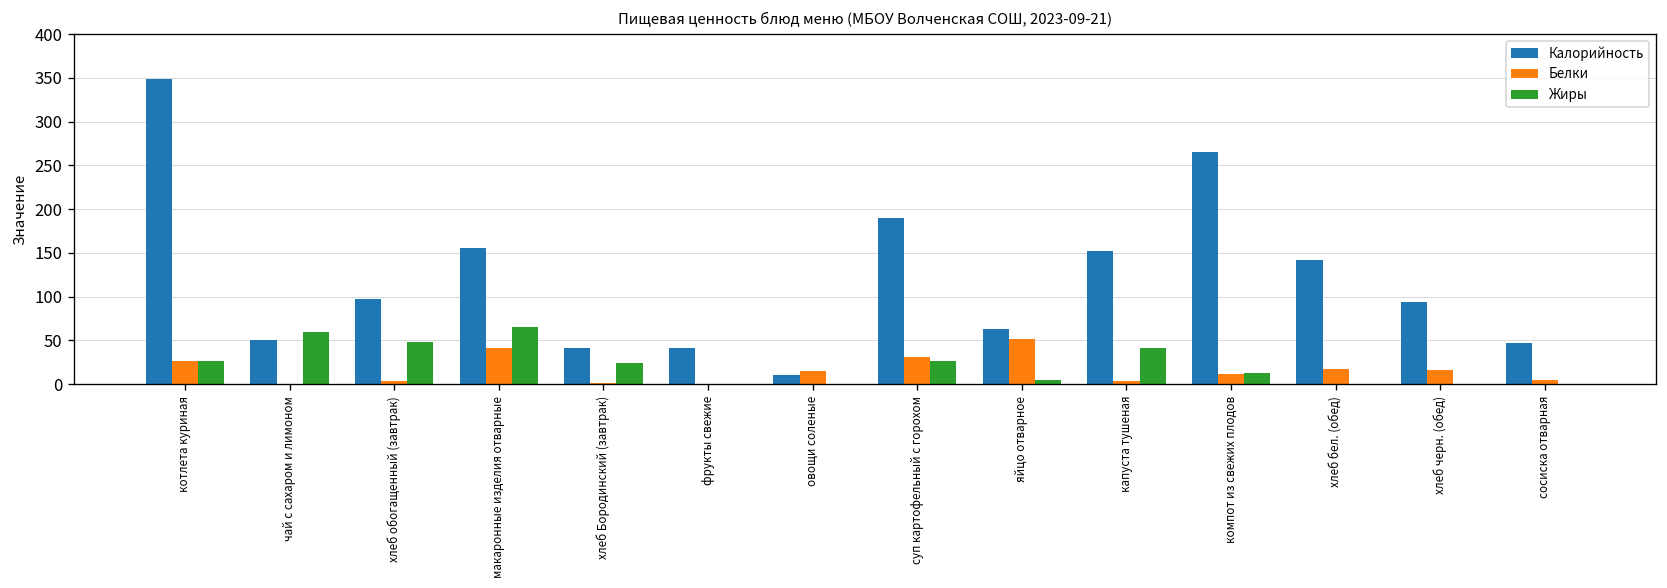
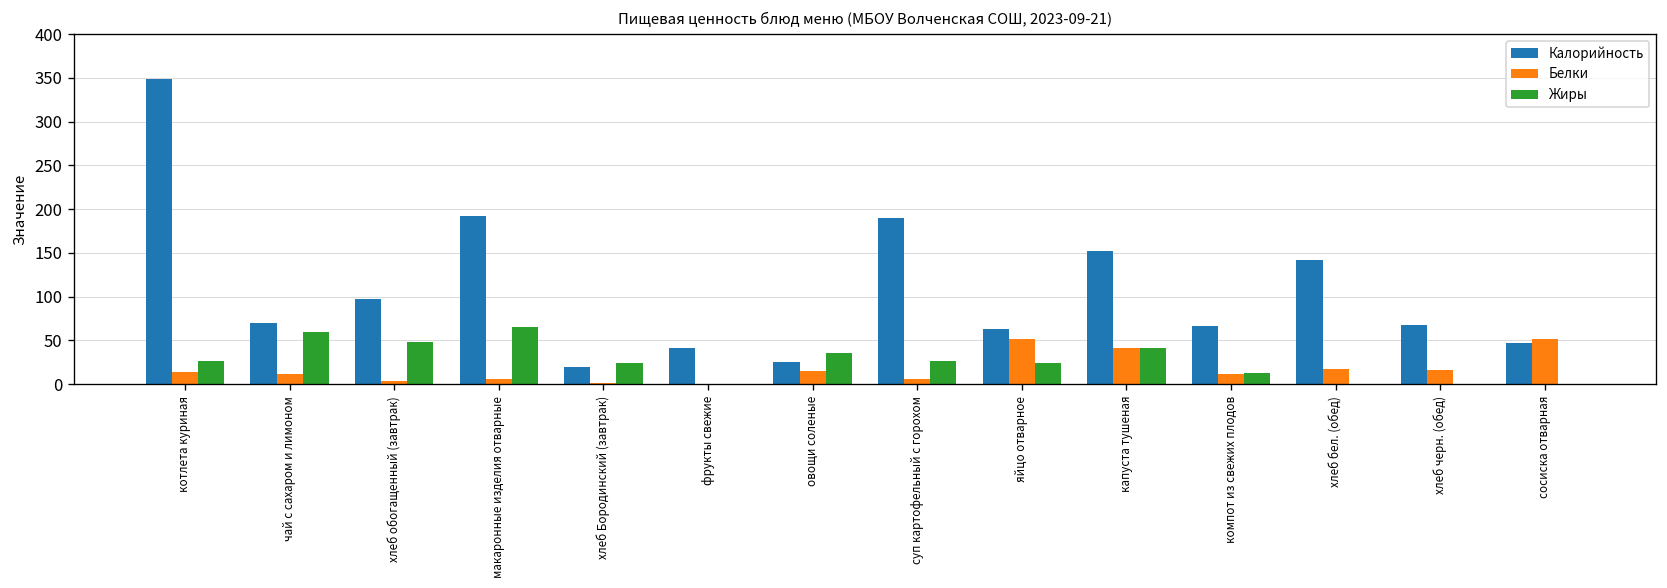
Белки, котлета куриная: 30 -> 10
Калорийность, чай с сахаром и лимоном: 50 -> 70
Белки, чай с сахаром и лимоном: 0 -> 10
Калорийность, макаронные изделия отварные: 160 -> 190
Белки, макаронные изделия отварные: 40 -> 10
Калорийность, хлеб Бородинский (завтрак): 40 -> 20
Калорийность, овощи соленые: 10 -> 30
Жиры, овощи соленые: 0 -> 40
Белки, суп картофельный с горохом: 30 -> 10
Жиры, яйцо отварное: 0 -> 20
Белки, капуста тушеная: 0 -> 40
Калорийность, компот из свежих плодов: 260 -> 70
Калорийность, хлеб черн. (обед): 90 -> 70
Белки, сосиска отварная: 10 -> 50
